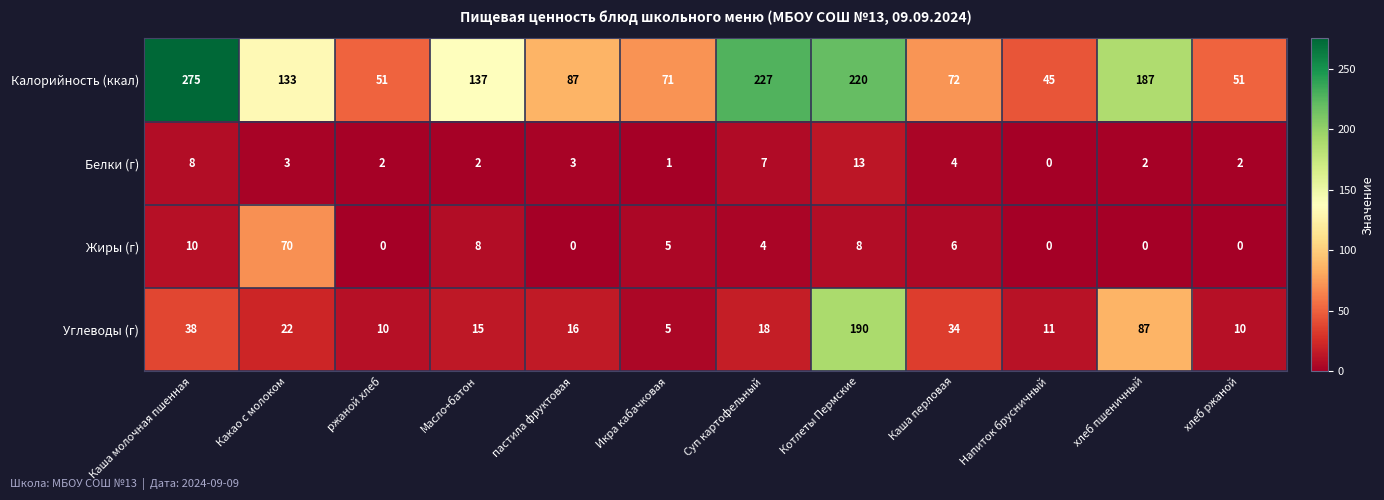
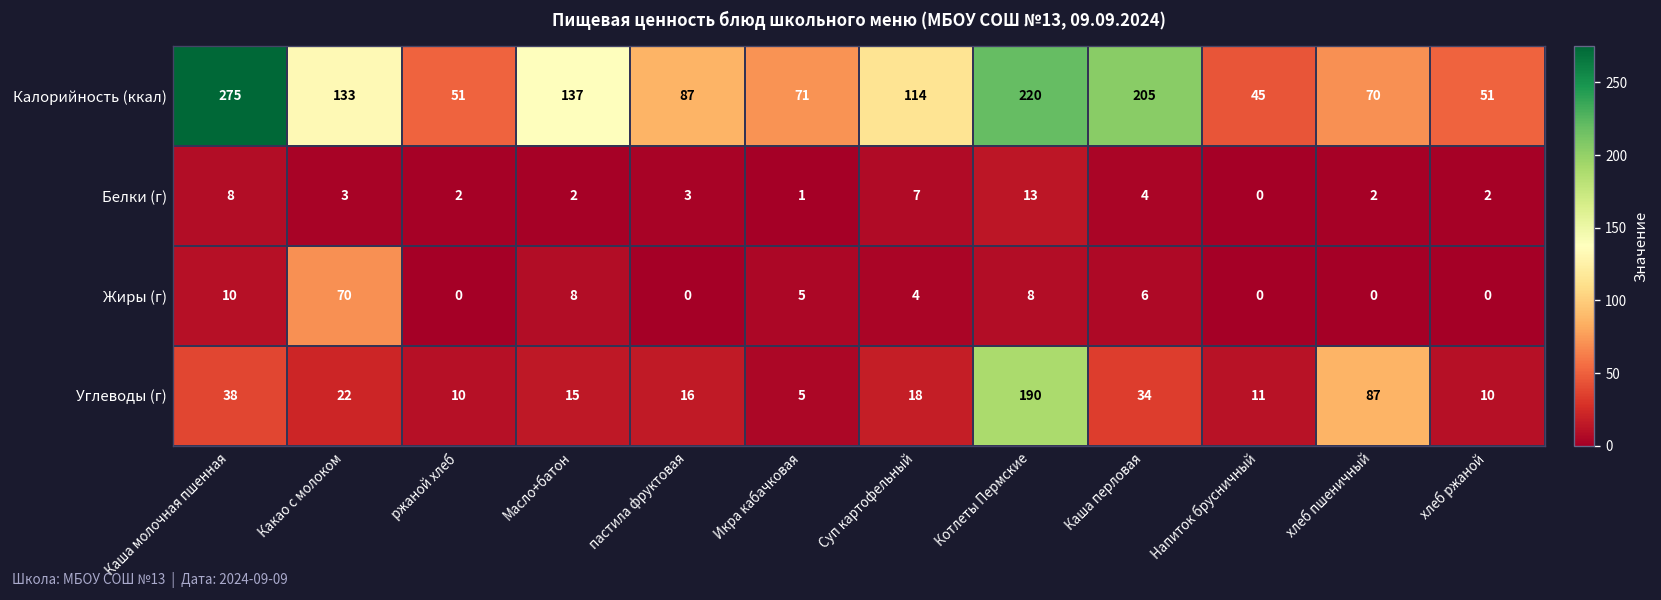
Калорийность (ккал), Суп картофельный: 227 -> 114
Калорийность (ккал), Каша перловая: 72 -> 205
Калорийность (ккал), хлеб пшеничный: 187 -> 70
